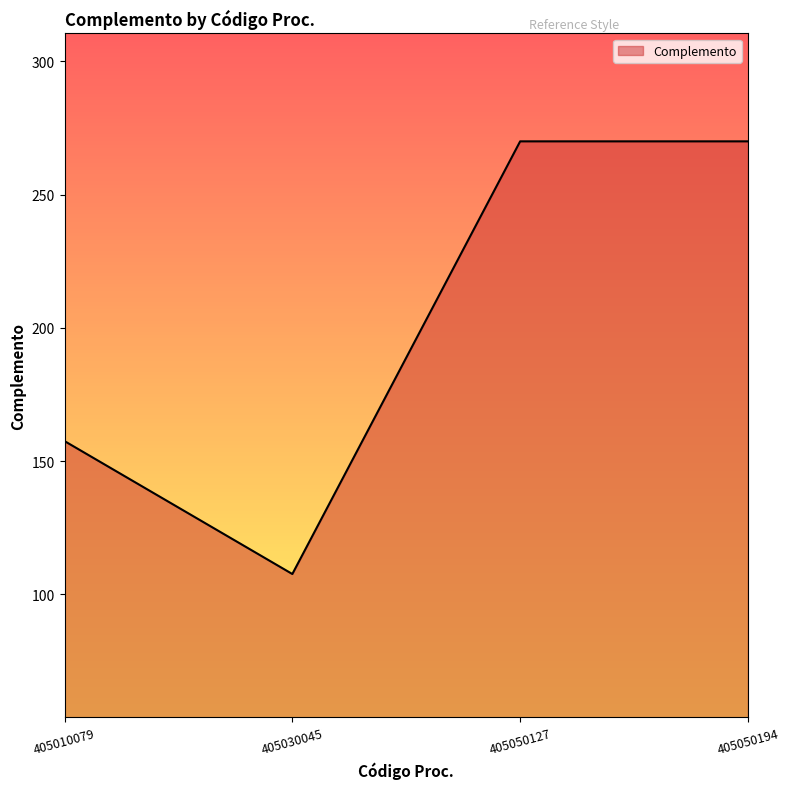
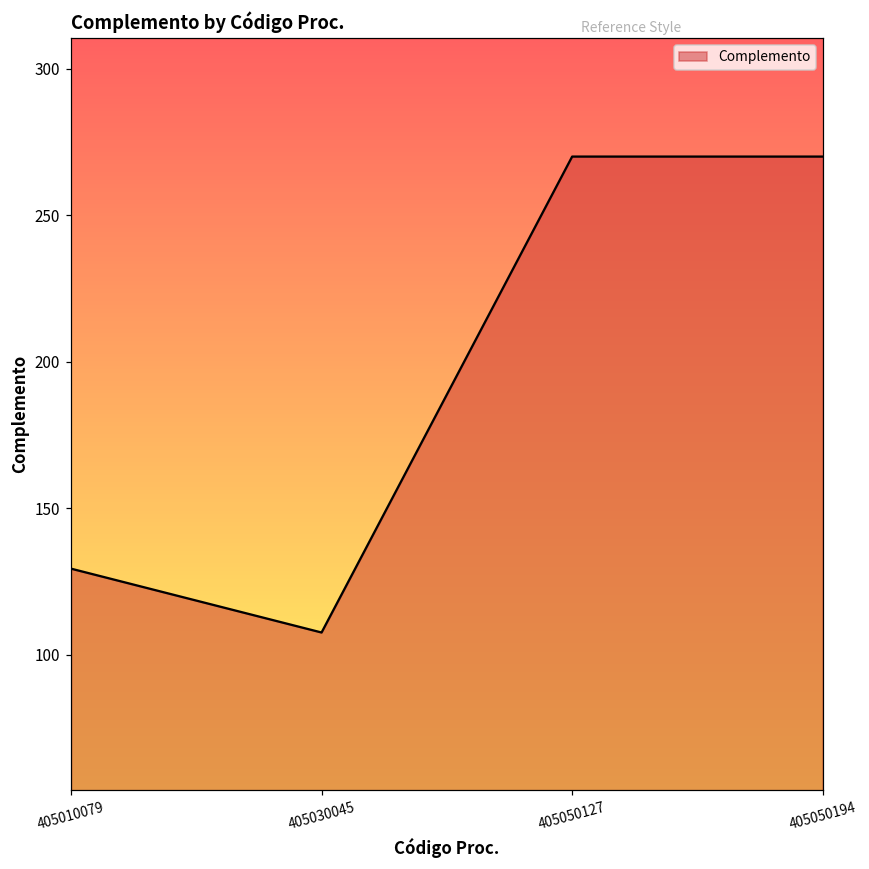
405010079: 158 -> 129
